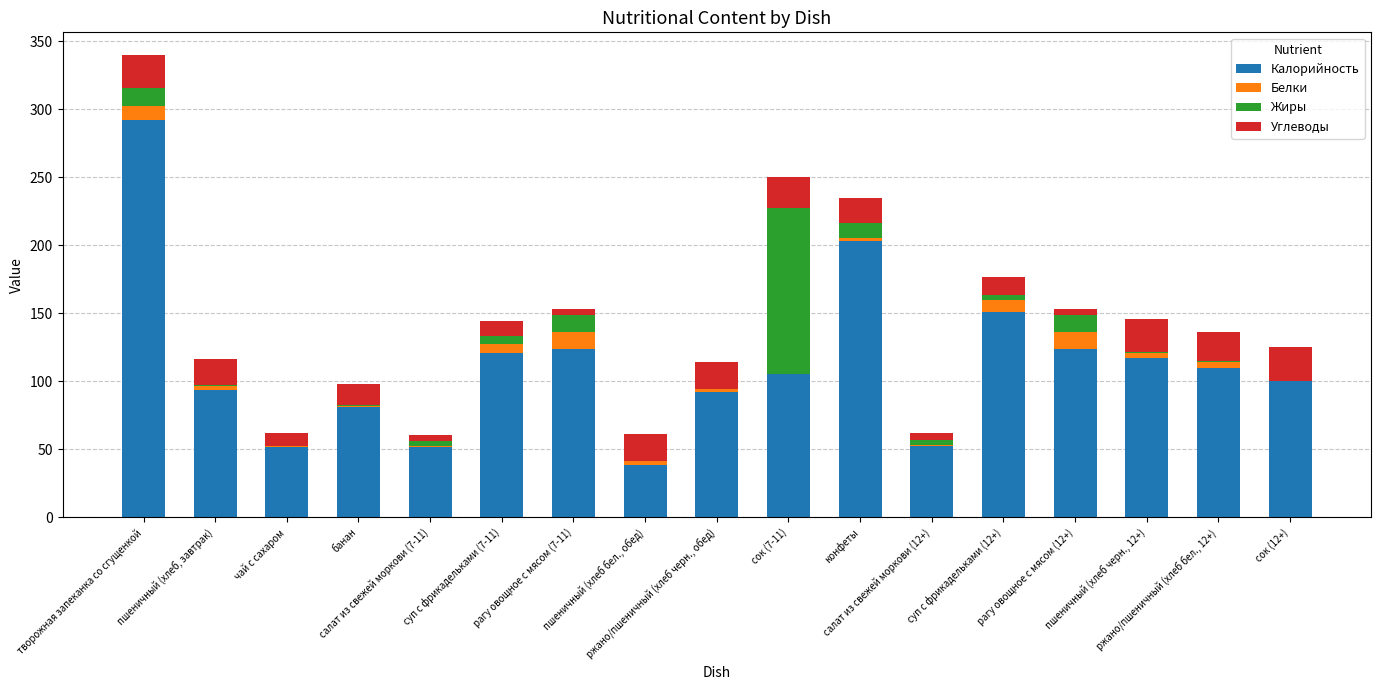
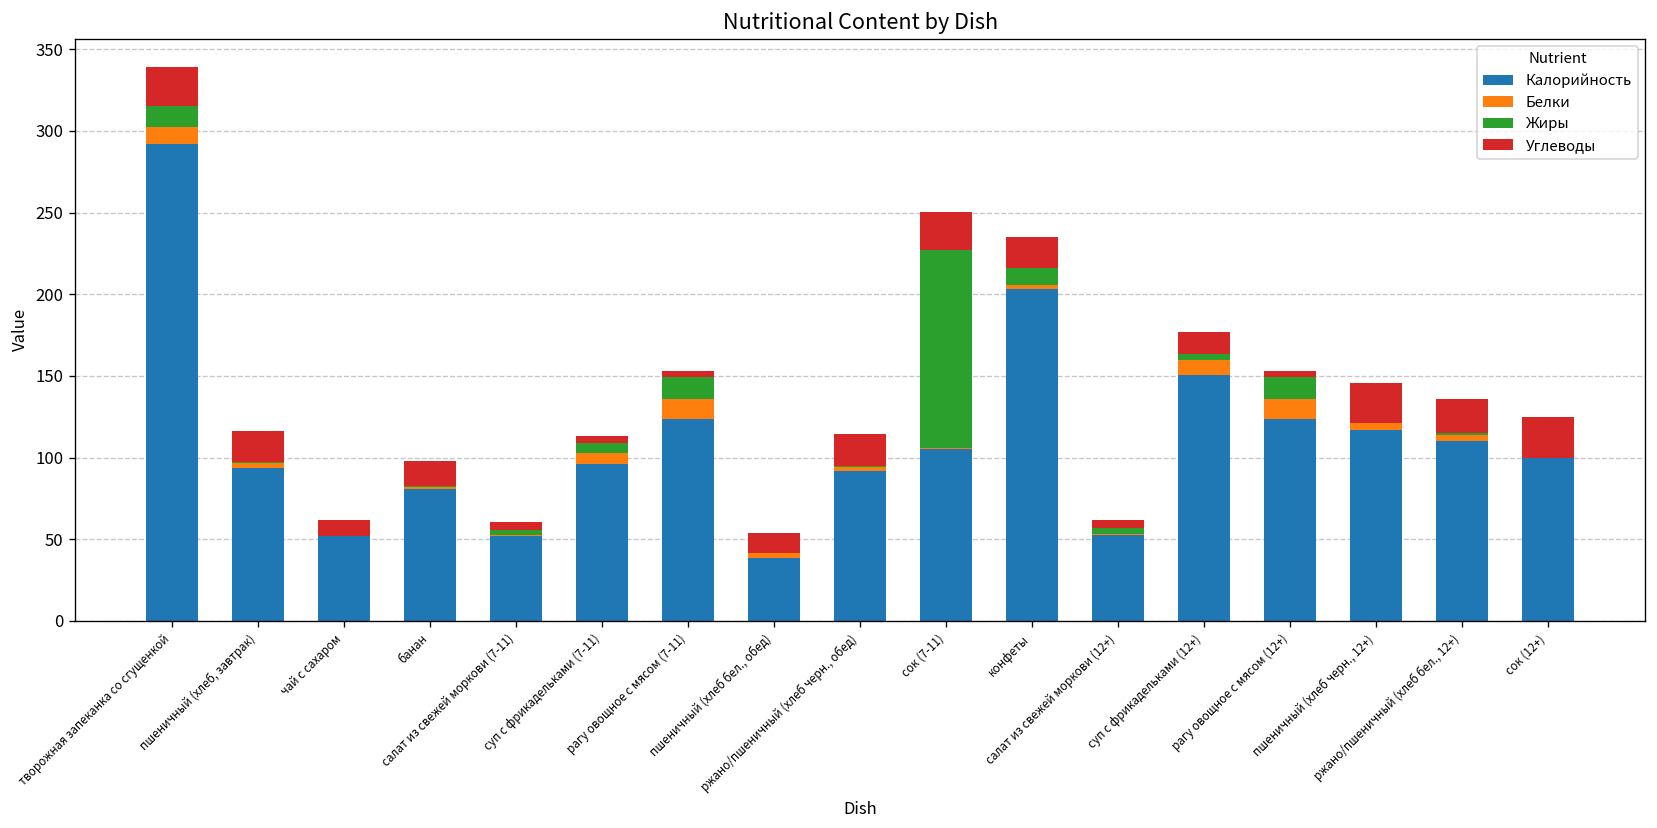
Калорийность, суп с фрикадельками (7-11): 121 -> 96
Углеводы, суп с фрикадельками (7-11): 11 -> 4
Углеводы, пшеничный (хлеб бел., обед): 19 -> 12
